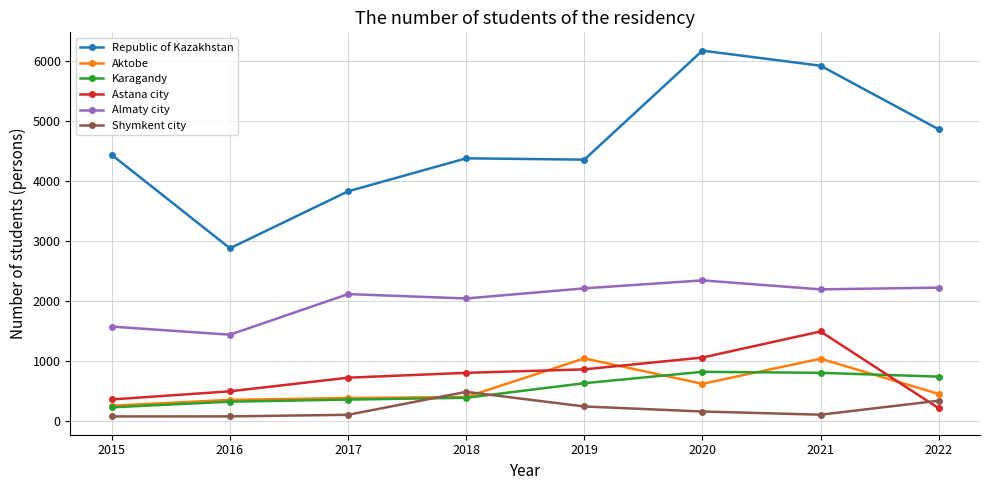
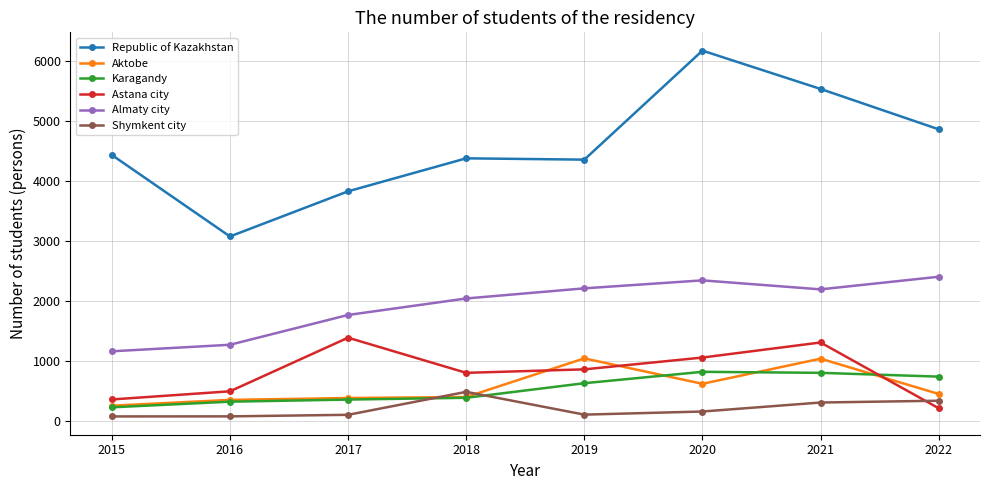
Almaty city, 2015: 1600 -> 1200
Republic of Kazakhstan, 2016: 2900 -> 3100
Almaty city, 2016: 1400 -> 1300
Astana city, 2017: 700 -> 1400
Almaty city, 2017: 2100 -> 1800
Shymkent city, 2019: 200 -> 100
Republic of Kazakhstan, 2021: 5900 -> 5500
Astana city, 2021: 1500 -> 1300
Shymkent city, 2021: 100 -> 300
Almaty city, 2022: 2200 -> 2400
